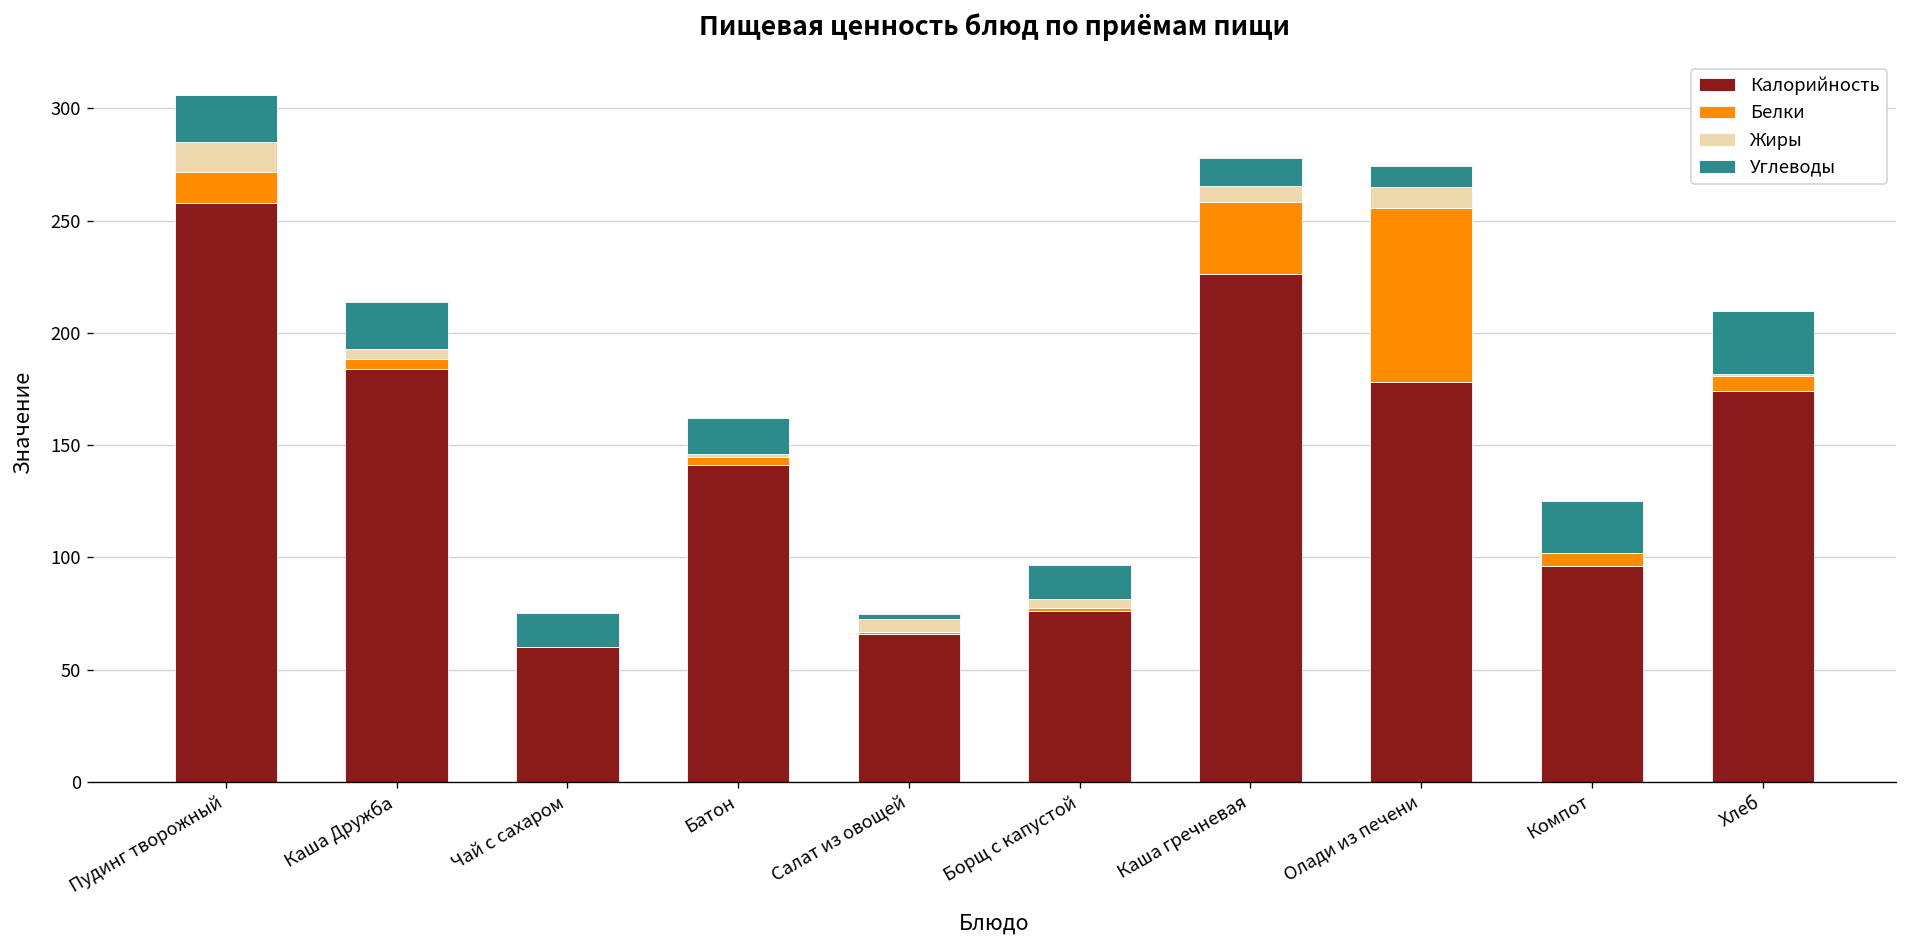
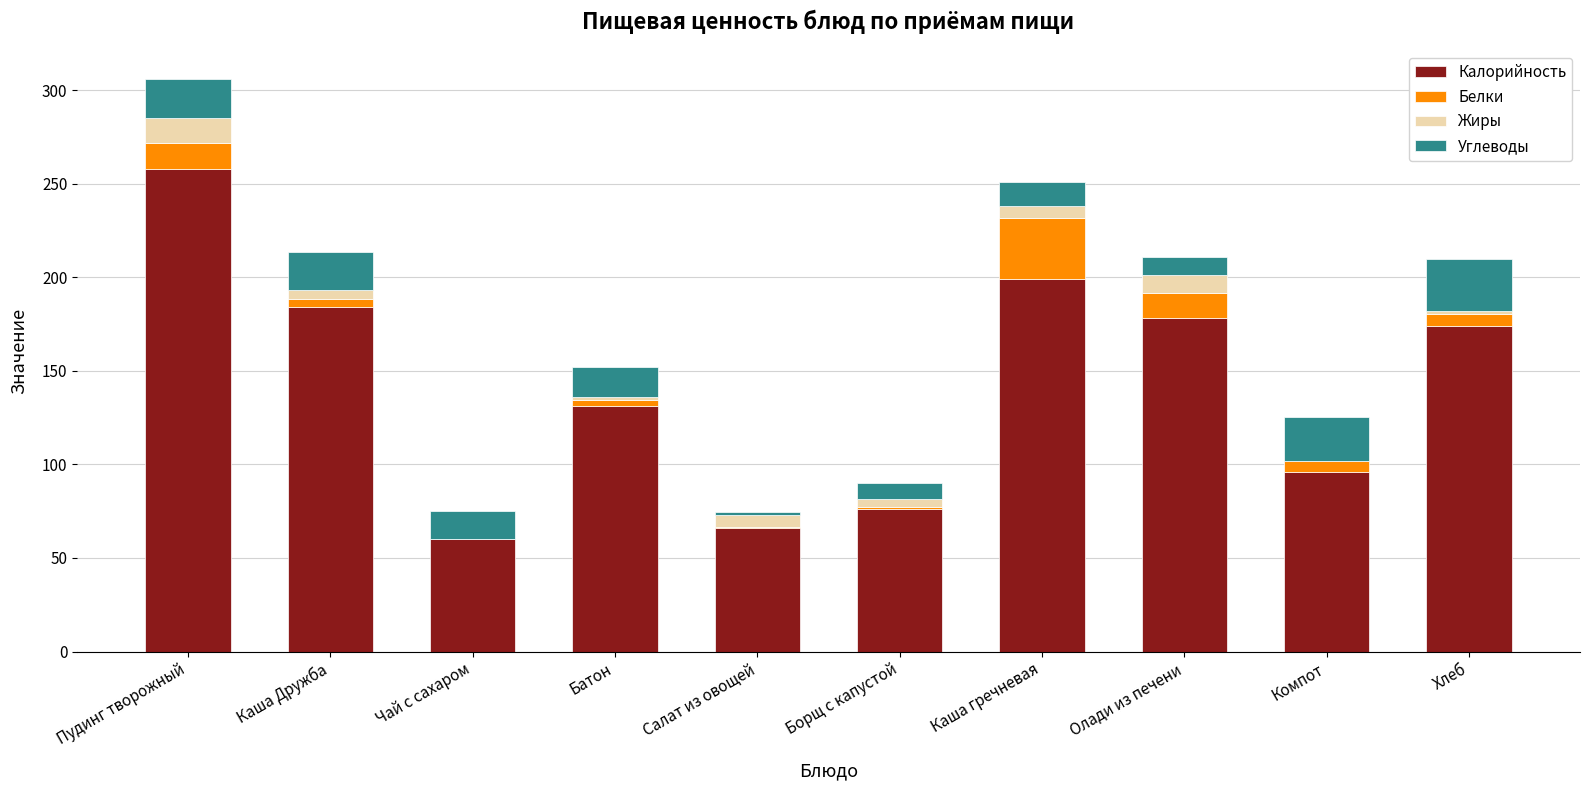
Калорийность, Батон: 141 -> 131
Углеводы, Борщ с капустой: 15 -> 9
Калорийность, Каша гречневая: 226 -> 199
Белки, Олади из печени: 78 -> 14
